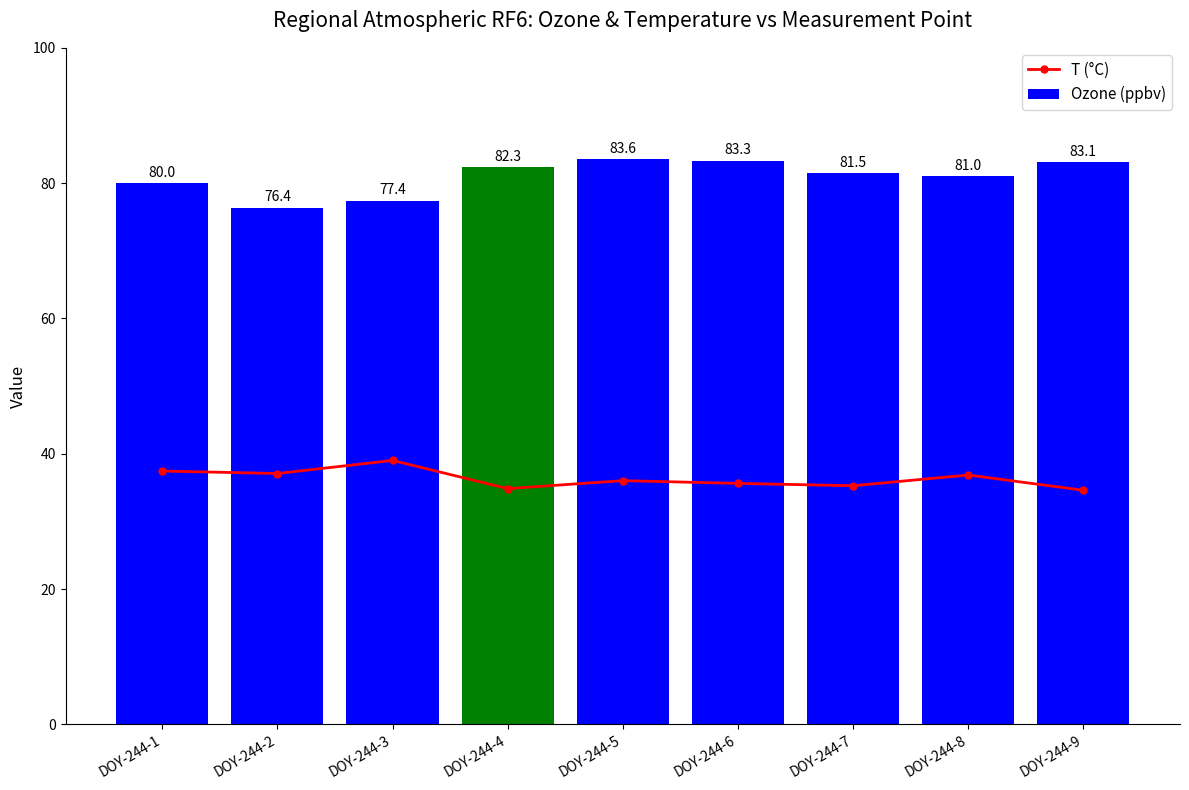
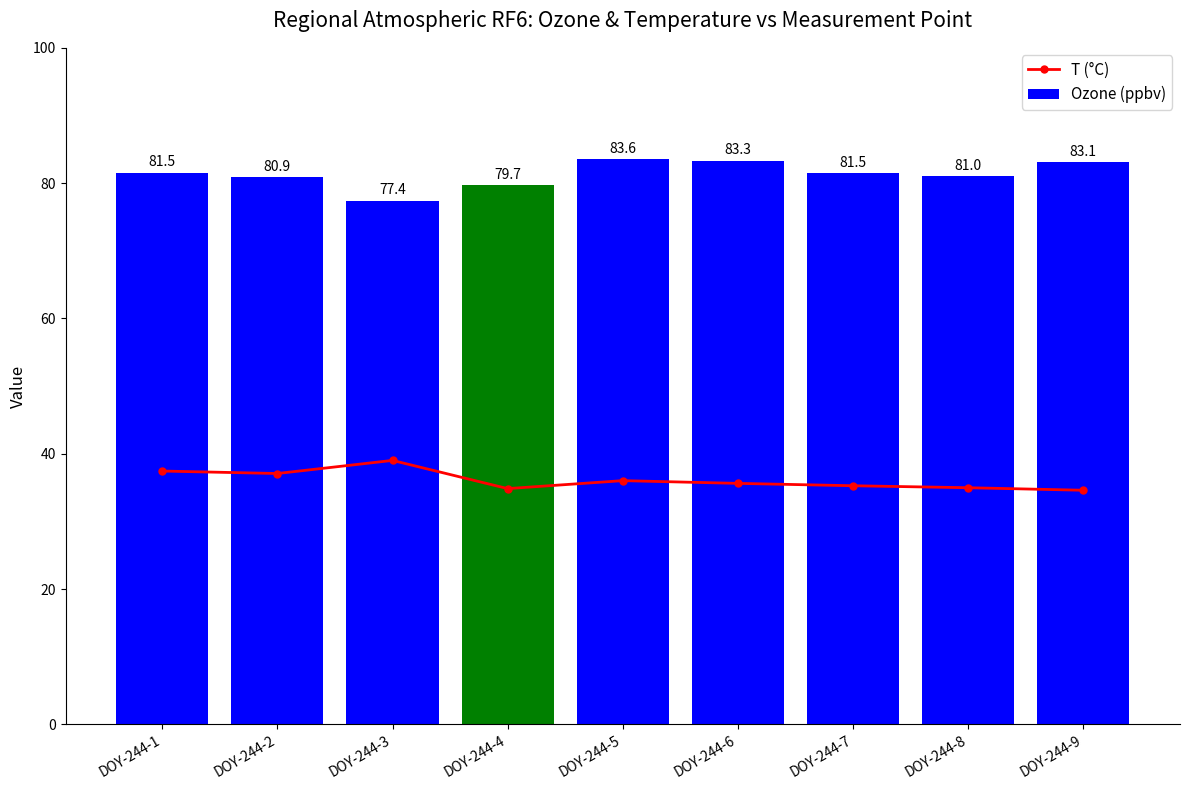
Ozone (ppbv), DOY-244-1: 80.0 -> 81.5
Ozone (ppbv), DOY-244-2: 76.4 -> 80.9
Ozone (ppbv), DOY-244-4: 82.3 -> 79.7
T (°C), DOY-244-8: 37 -> 35
